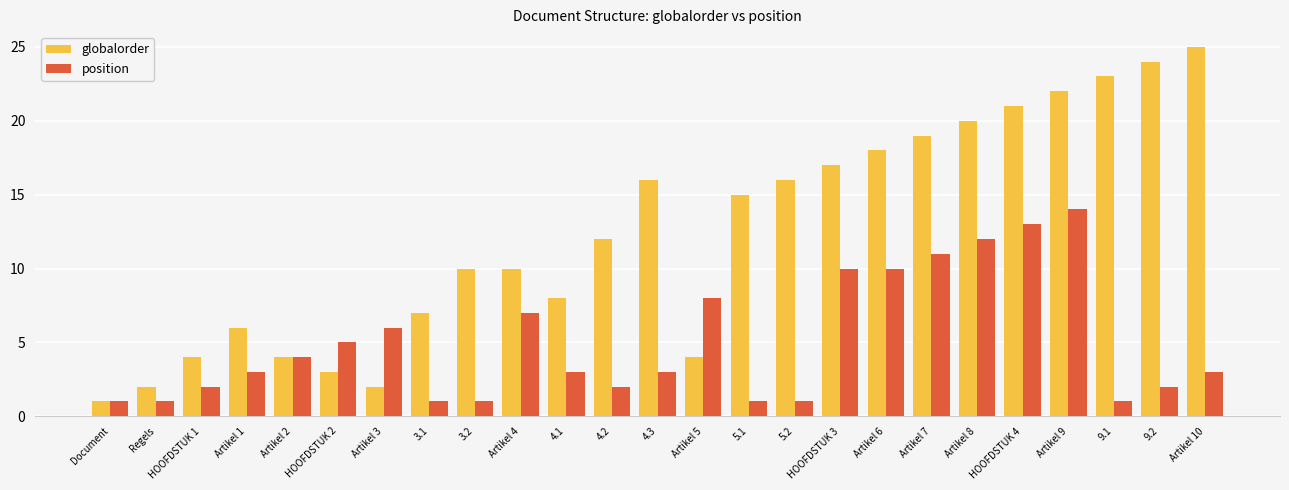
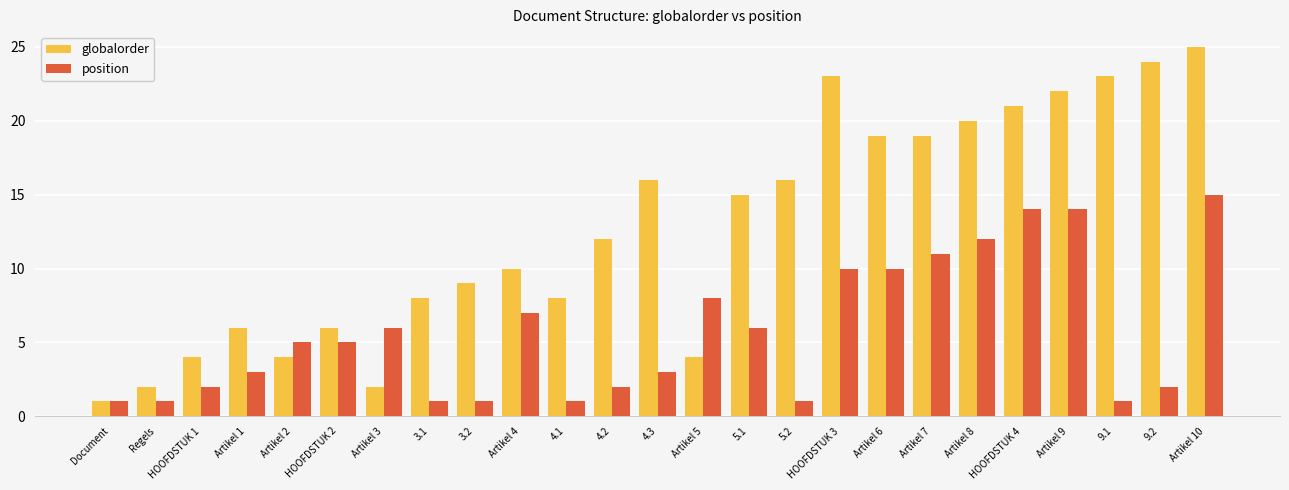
position, Artikel 2: 4 -> 5
globalorder, HOOFDSTUK 2: 3 -> 6
globalorder, 3.1: 7 -> 8
globalorder, 3.2: 10 -> 9
position, 4.1: 3 -> 1
position, 5.1: 1 -> 6
globalorder, HOOFDSTUK 3: 17 -> 23
globalorder, Artikel 6: 18 -> 19
position, HOOFDSTUK 4: 13 -> 14
position, Artikel 10: 3 -> 15
